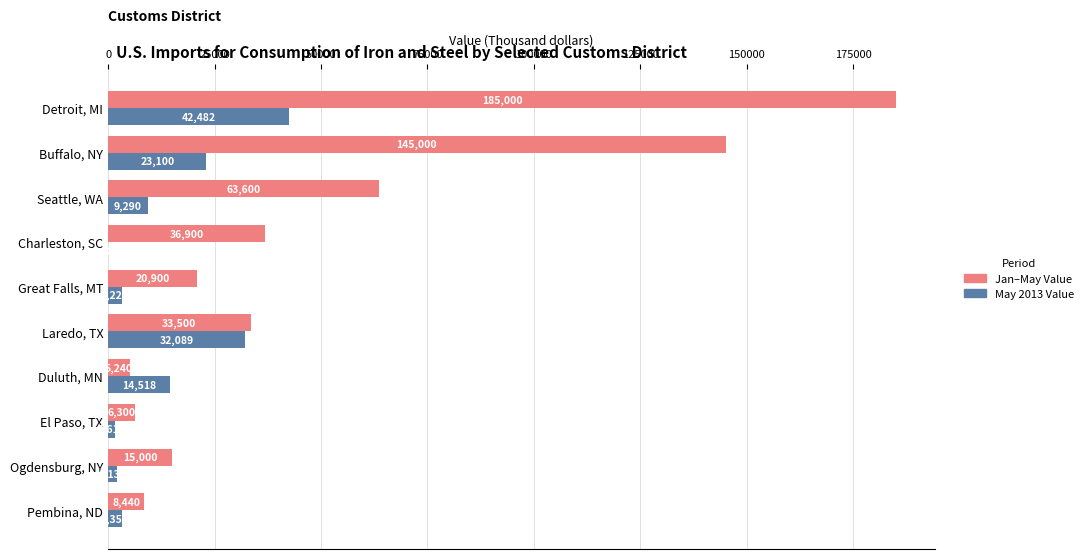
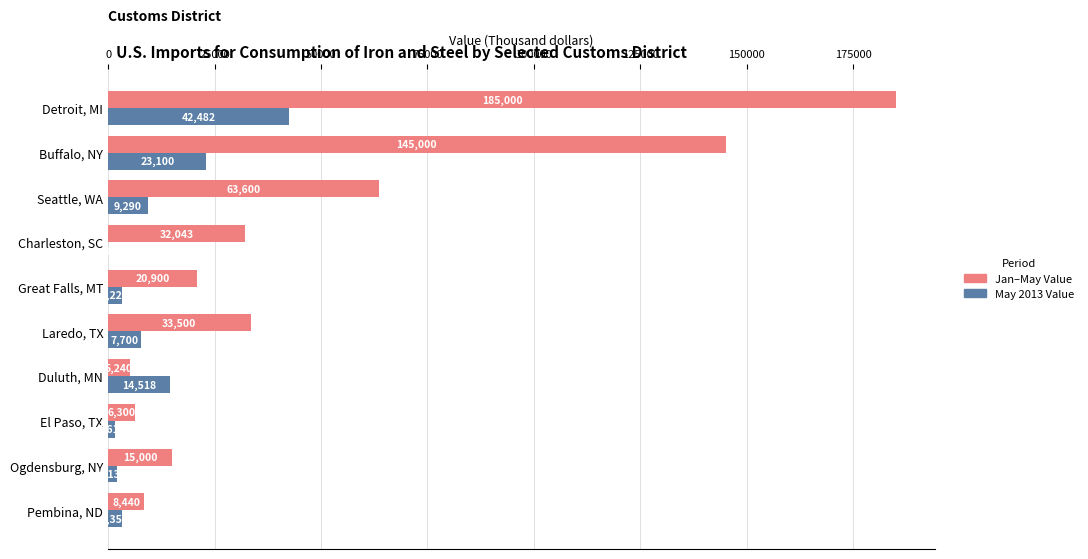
Jan–May Value, Charleston, SC: 36,900 -> 32,043
May 2013 Value, Laredo, TX: 32,089 -> 7,700
